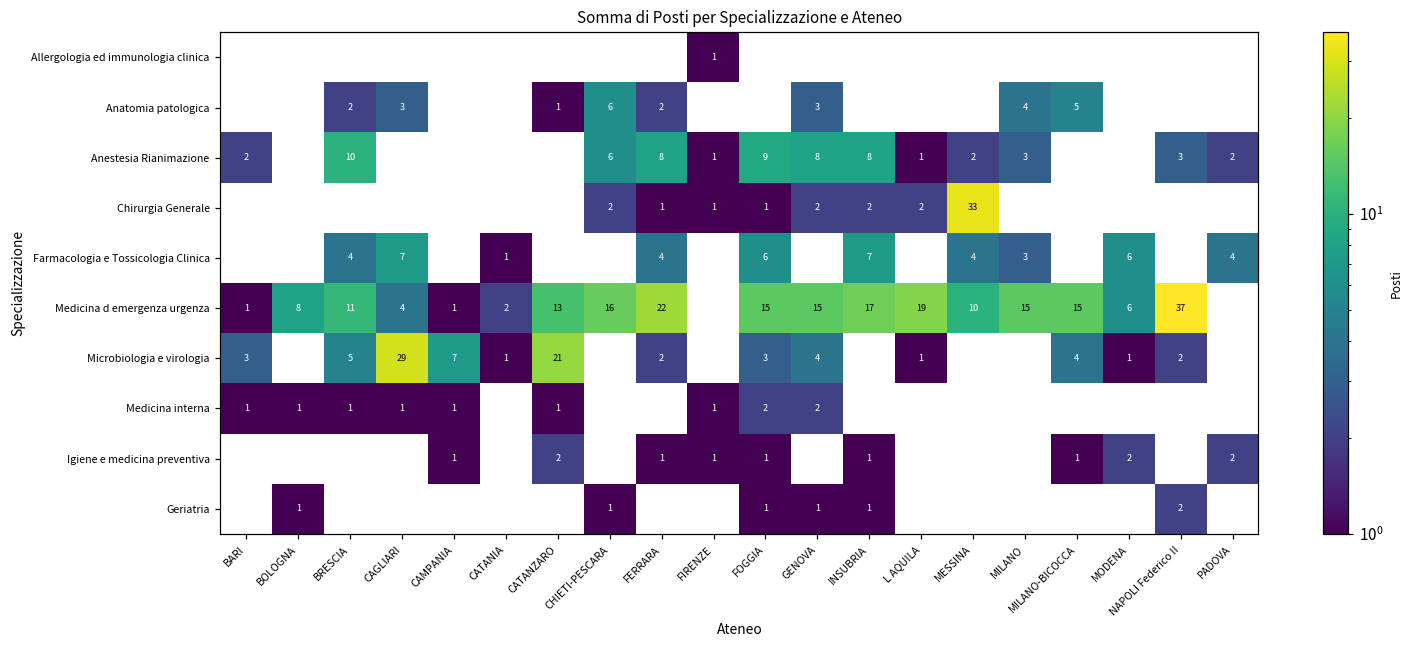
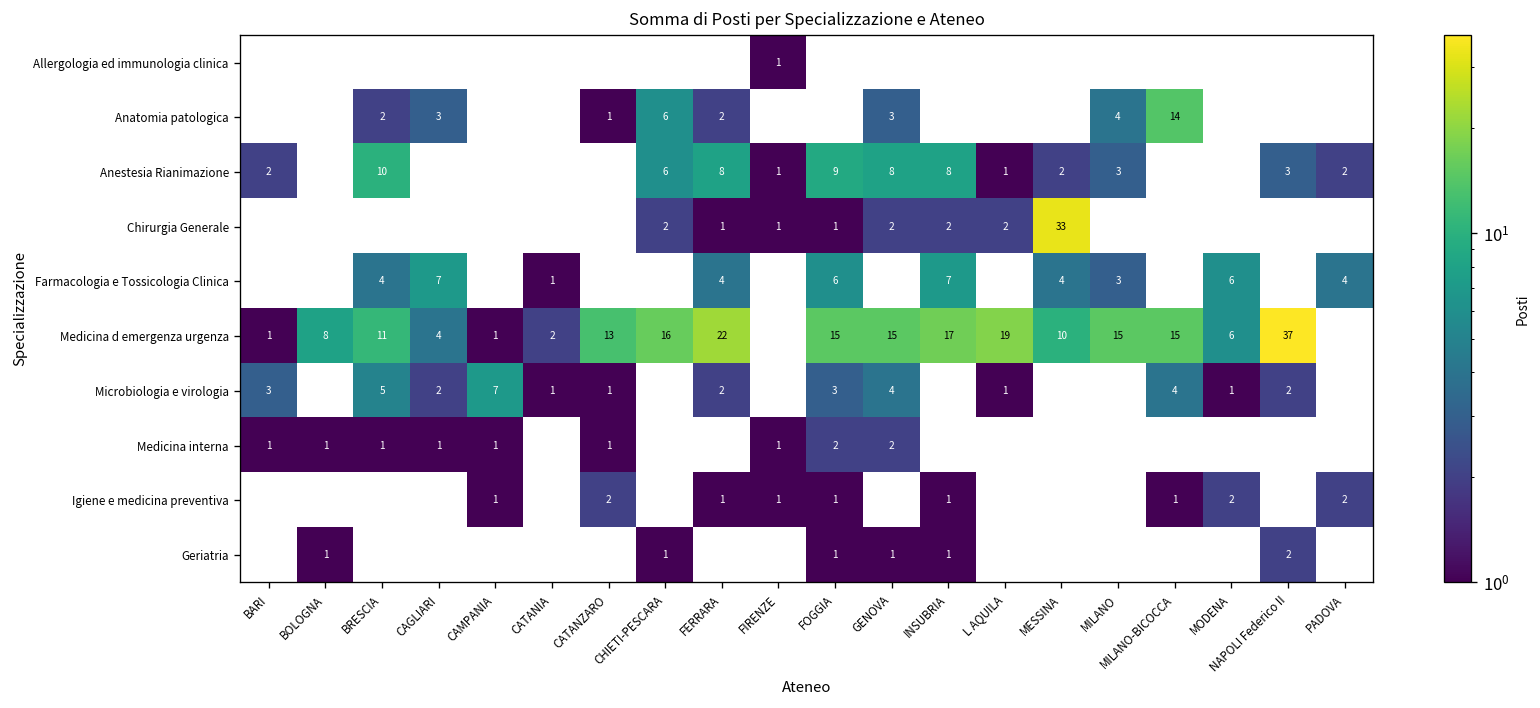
Anatomia patologica, MILANO-BICOCCA: 5 -> 14
Microbiologia e virologia, CAGLIARI: 29 -> 2
Microbiologia e virologia, CATANZARO: 21 -> 1
